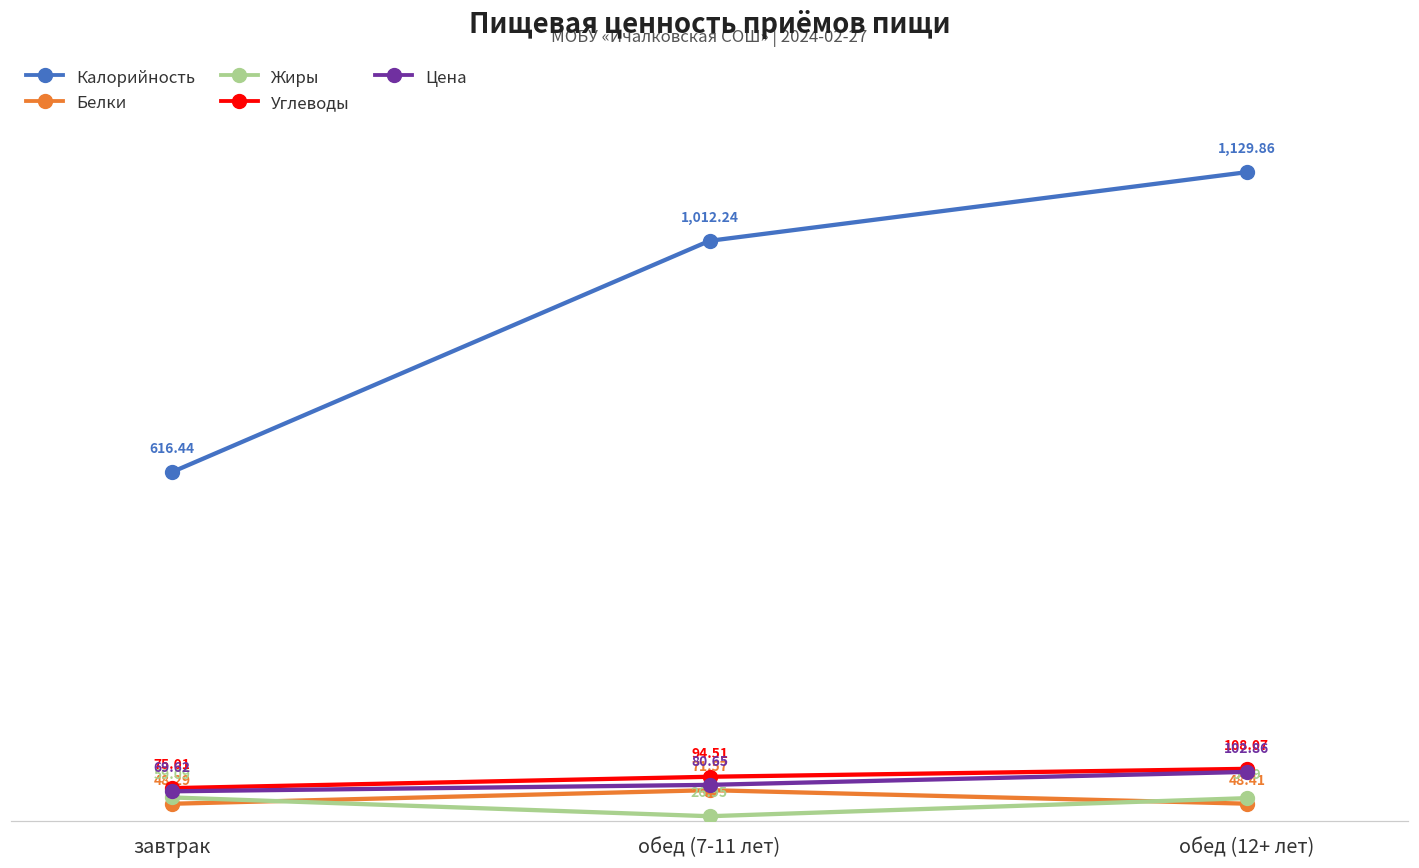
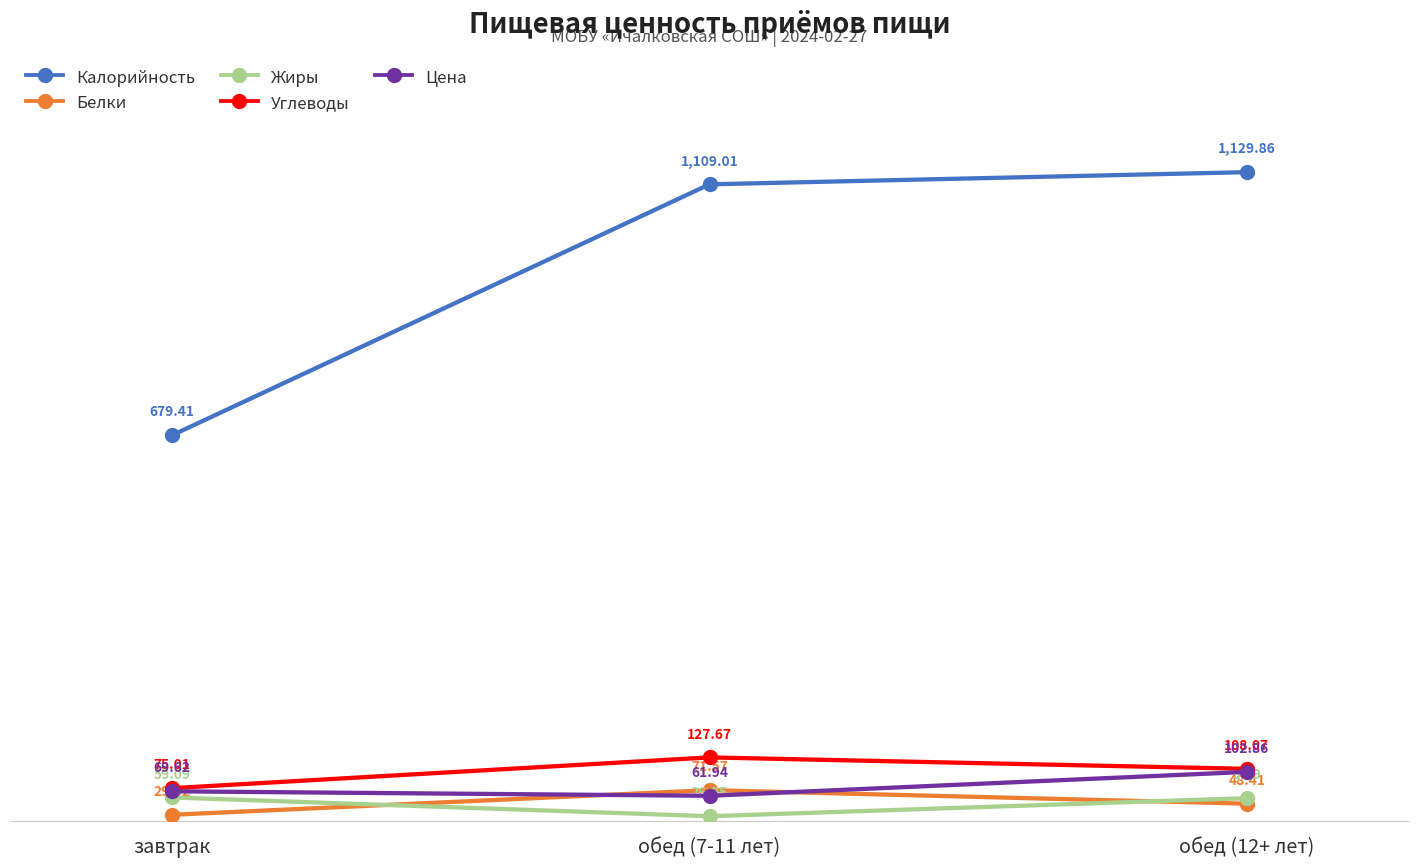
Калорийность, завтрак: 616.44 -> 679.41
Белки, завтрак: 48.29 -> 29.42
Калорийность, обед (7-11 лет): 1,012.24 -> 1,109.01
Углеводы, обед (7-11 лет): 94.51 -> 127.67
Цена, обед (7-11 лет): 80.65 -> 61.94
